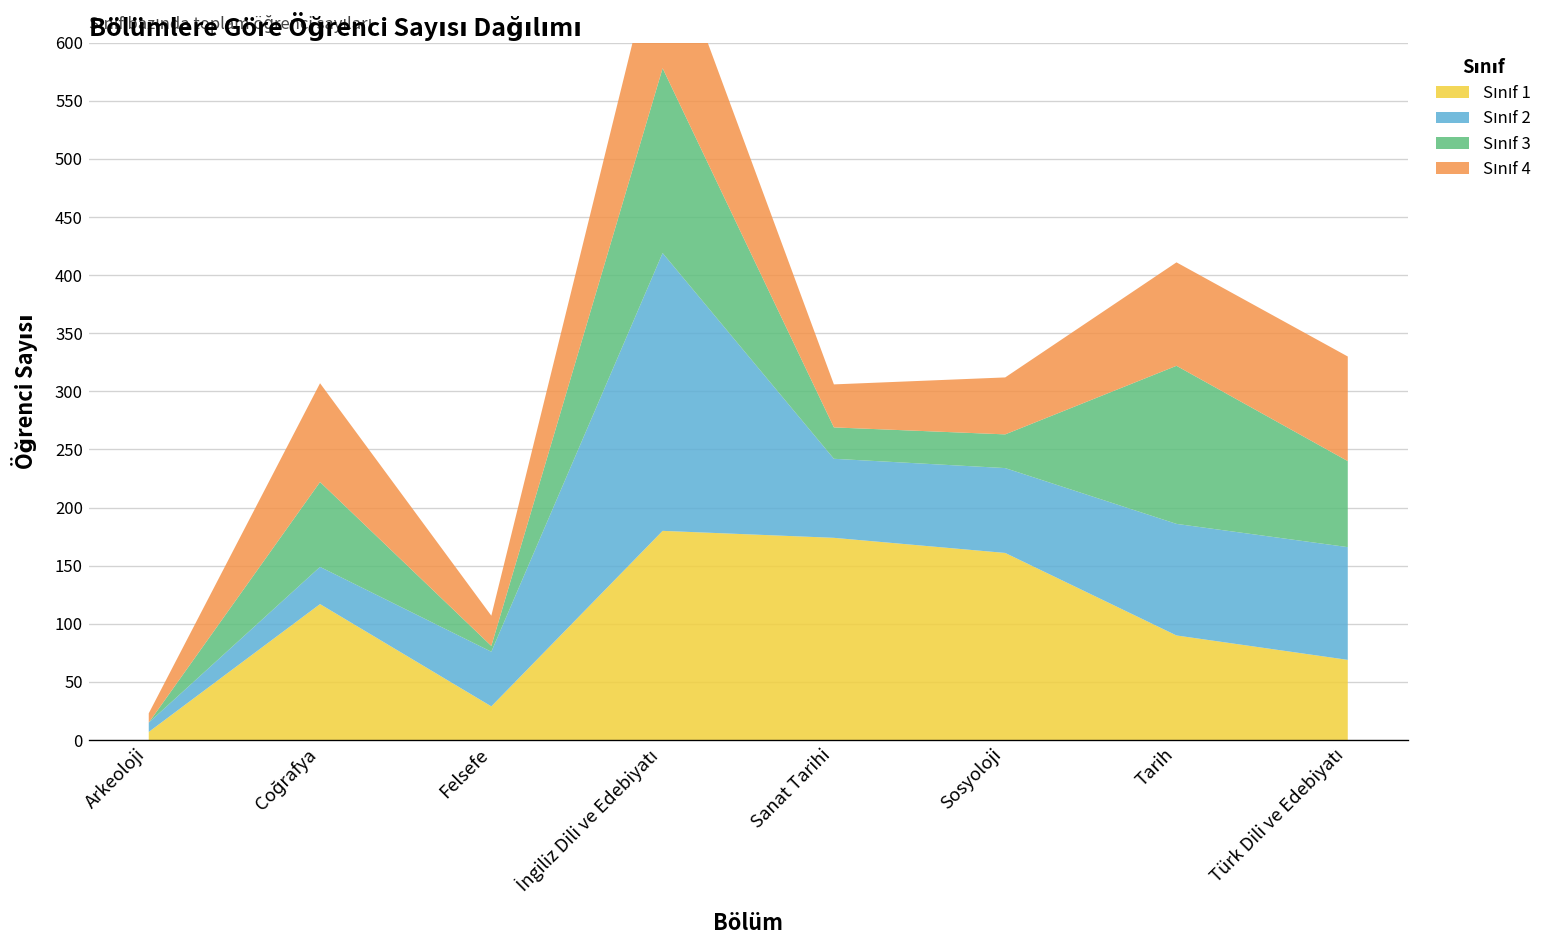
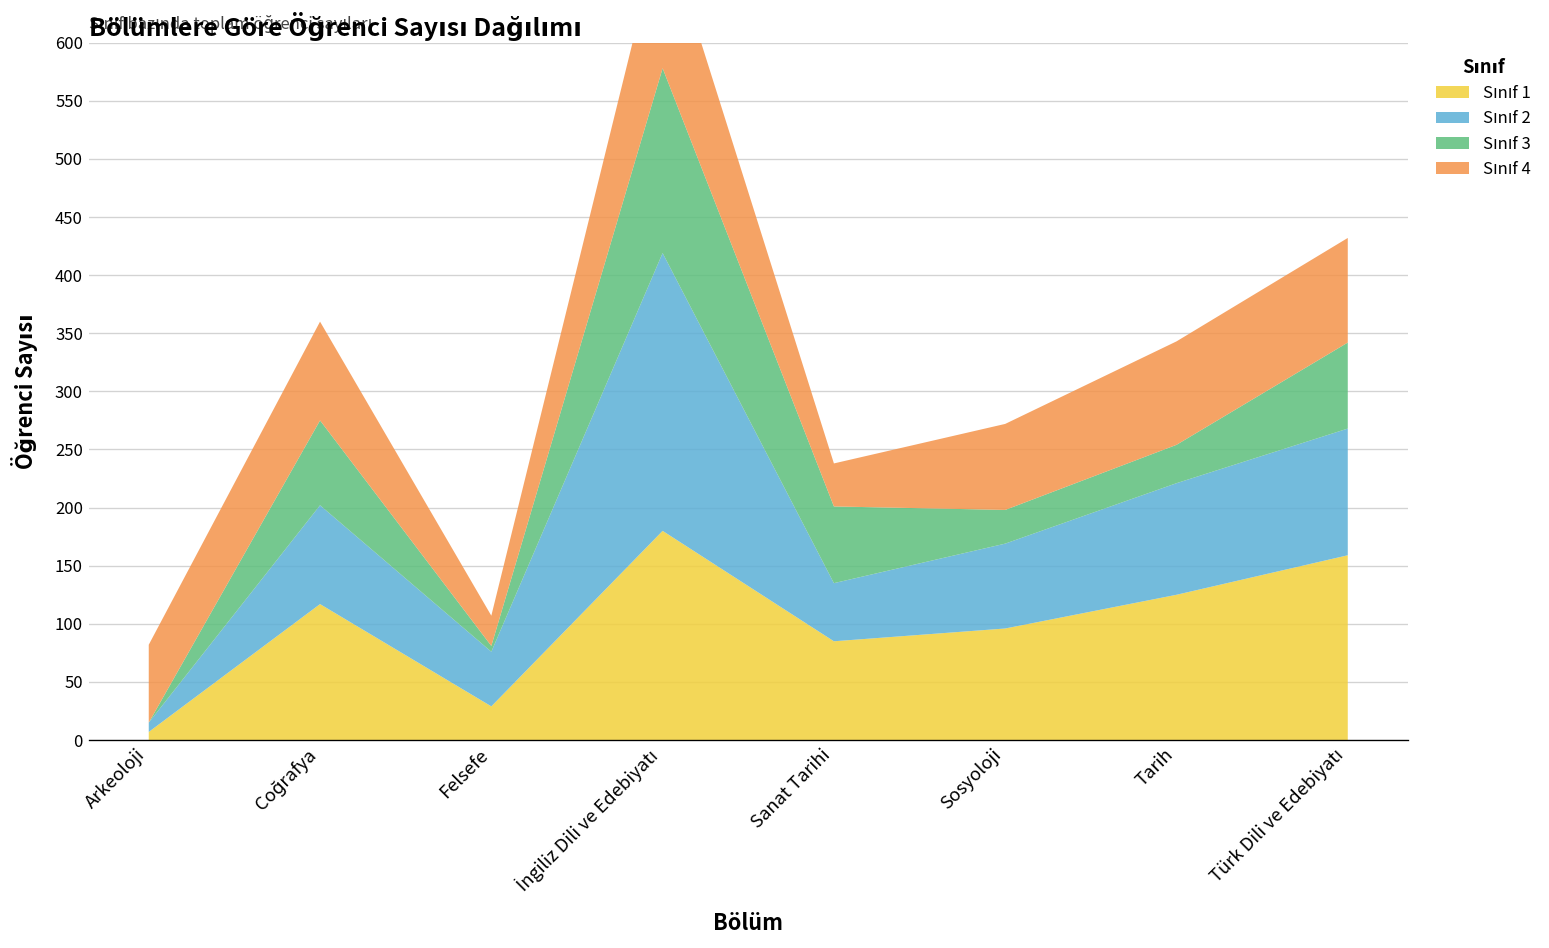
Sınıf 4, Arkeoloji: 10 -> 70
Sınıf 2, Coğrafya: 30 -> 90
Sınıf 1, Sanat Tarihi: 170 -> 90
Sınıf 2, Sanat Tarihi: 70 -> 50
Sınıf 3, Sanat Tarihi: 30 -> 70
Sınıf 1, Sosyoloji: 160 -> 100
Sınıf 4, Sosyoloji: 50 -> 70
Sınıf 1, Tarih: 90 -> 130
Sınıf 3, Tarih: 140 -> 30
Sınıf 1, Türk Dili ve Edebiyatı: 70 -> 160
Sınıf 2, Türk Dili ve Edebiyatı: 100 -> 110
